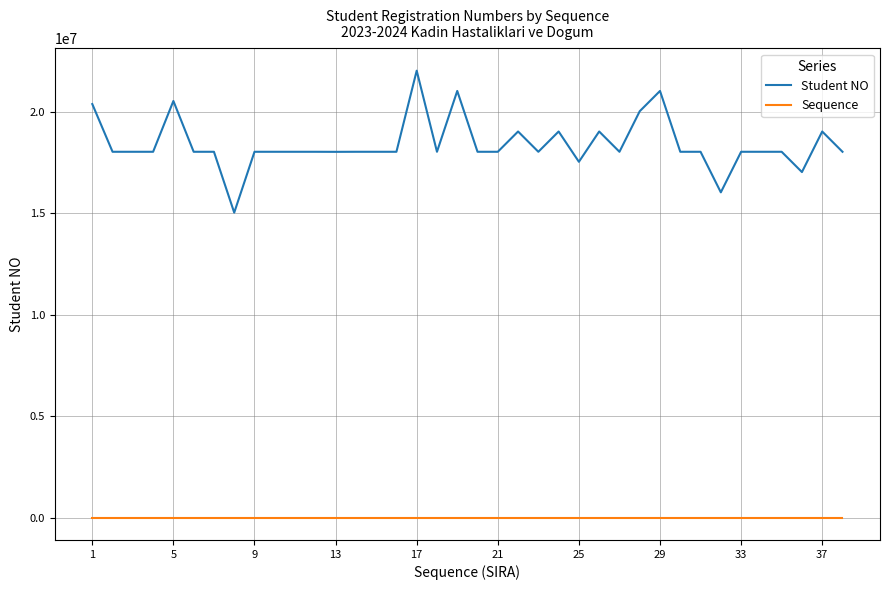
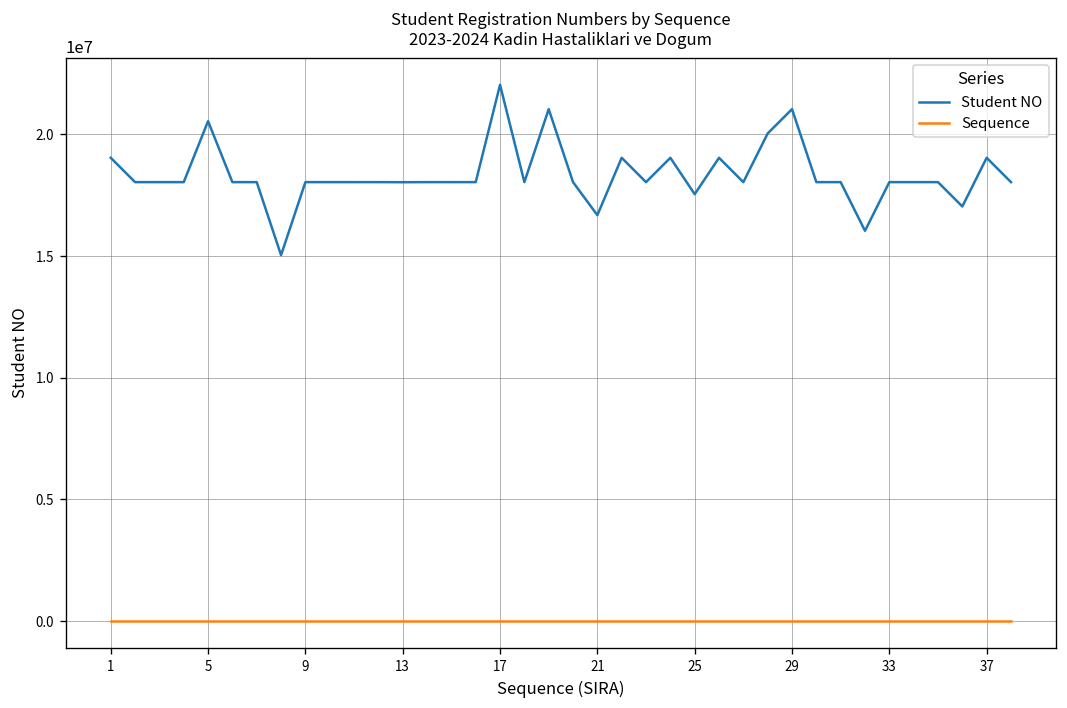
Student NO, 1: 20400000 -> 19000000
Student NO, 21: 18000000 -> 16700000
